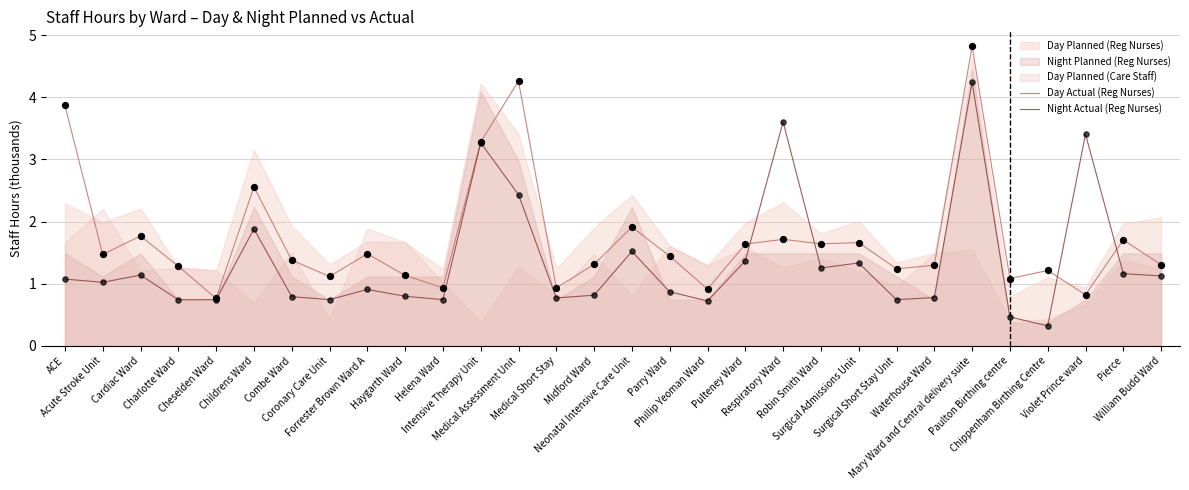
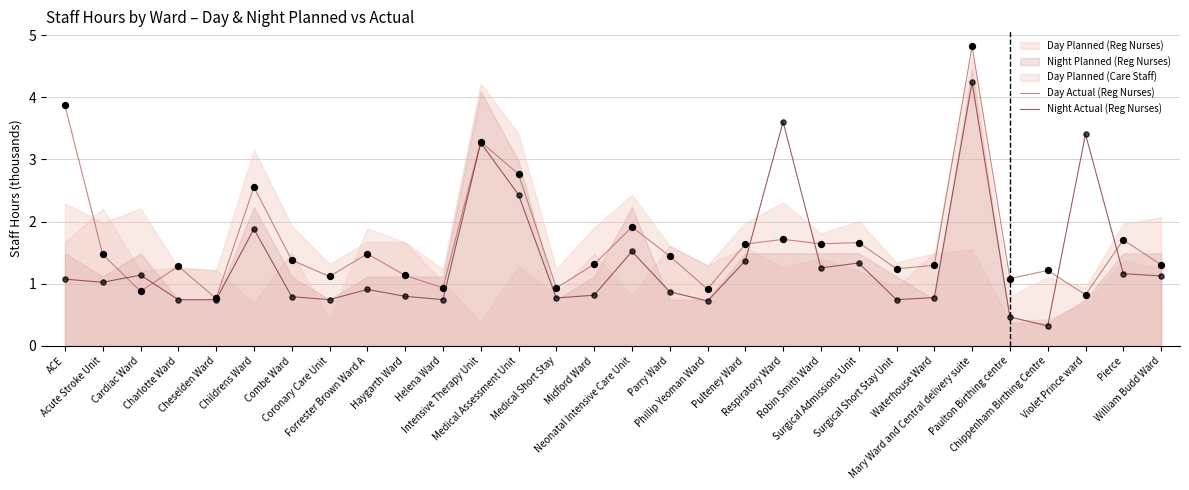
Day Actual (Reg Nurses), Cardiac Ward: 1.8 -> 0.9
Day Actual (Reg Nurses), Medical Assessment Unit: 4.3 -> 2.8
